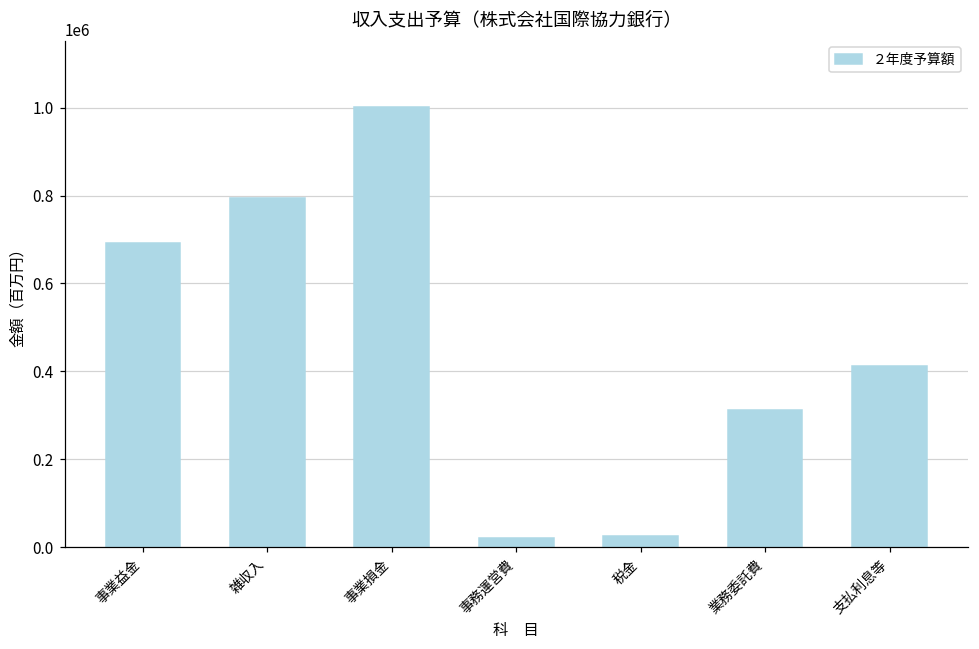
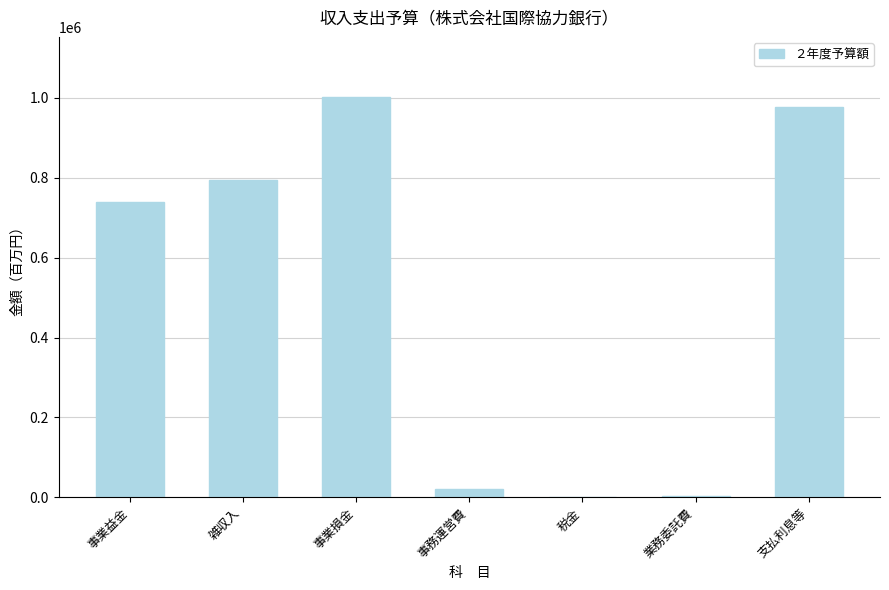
事業益金: 690000 -> 740000
税金: 20000 -> 0
業務委託費: 310000 -> 0
支払利息等: 410000 -> 980000
